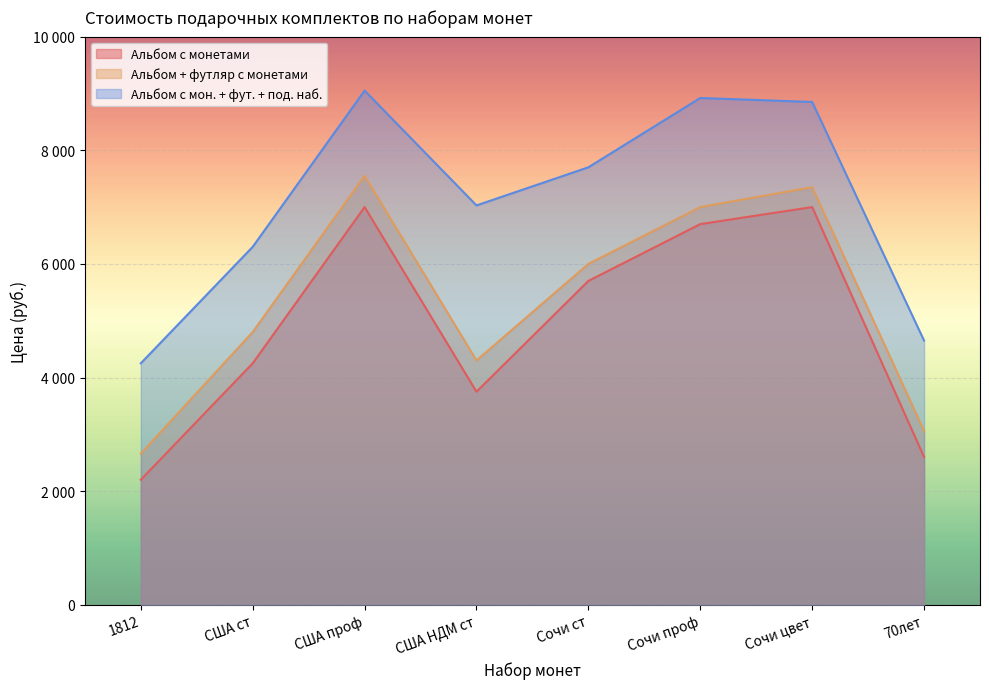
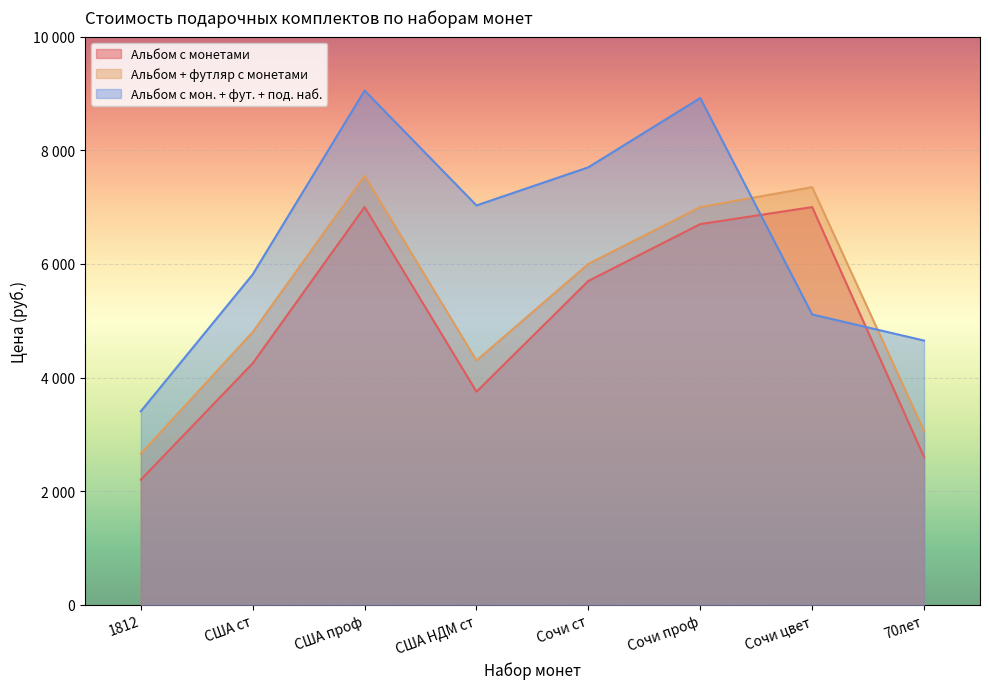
Альбом с мон. + фут. + под. наб., 1812: 4300 -> 3400
Альбом с мон. + фут. + под. наб., США ст: 6300 -> 5800
Альбом с мон. + фут. + под. наб., Сочи цвет: 8900 -> 5100
